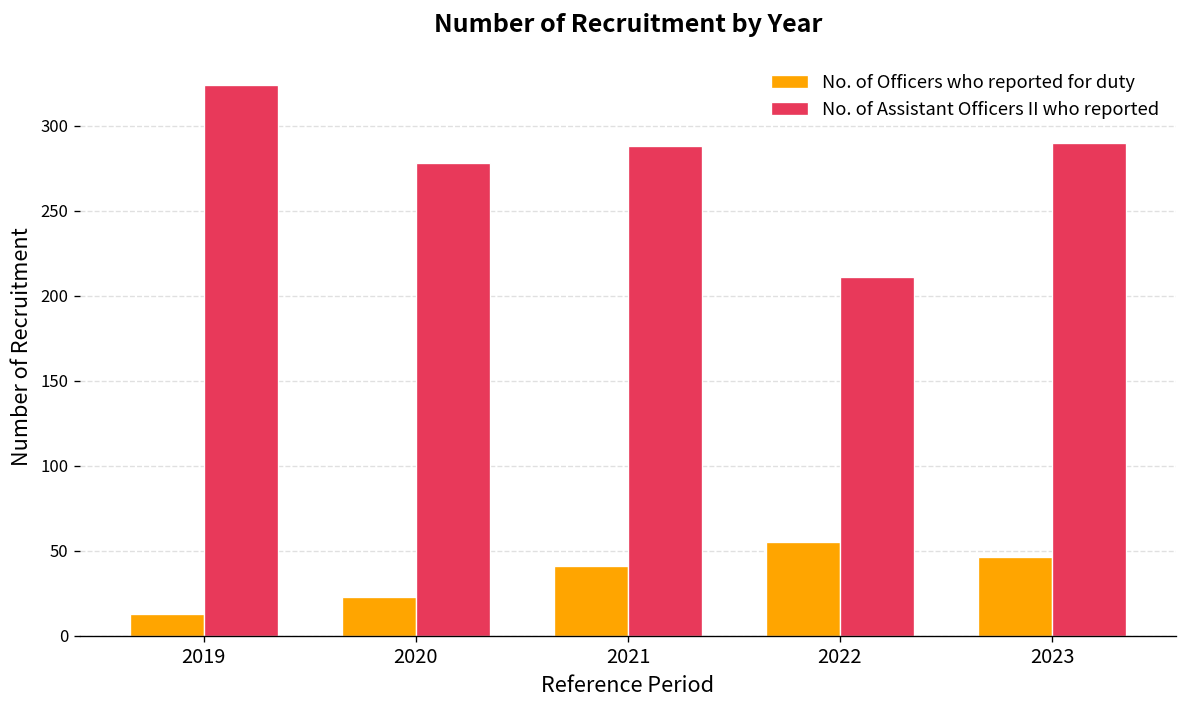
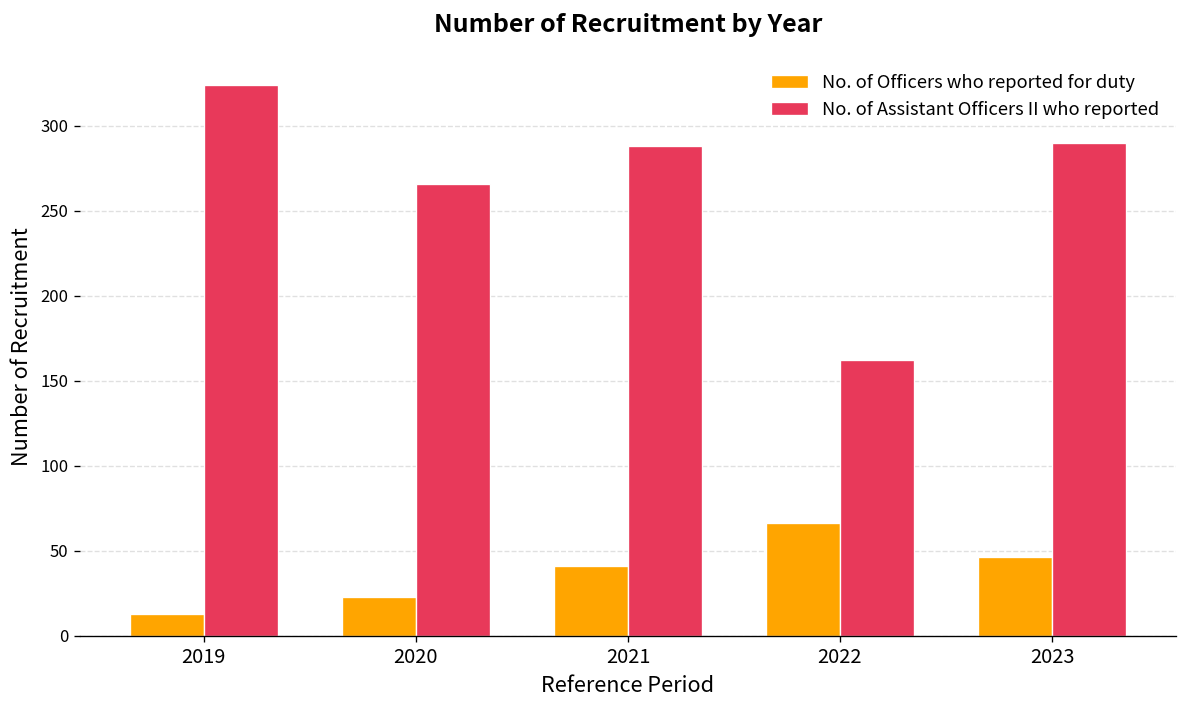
No. of Assistant Officers II who reported, 2020: 278 -> 266
No. of Officers who reported for duty, 2022: 55 -> 66
No. of Assistant Officers II who reported, 2022: 211 -> 162
